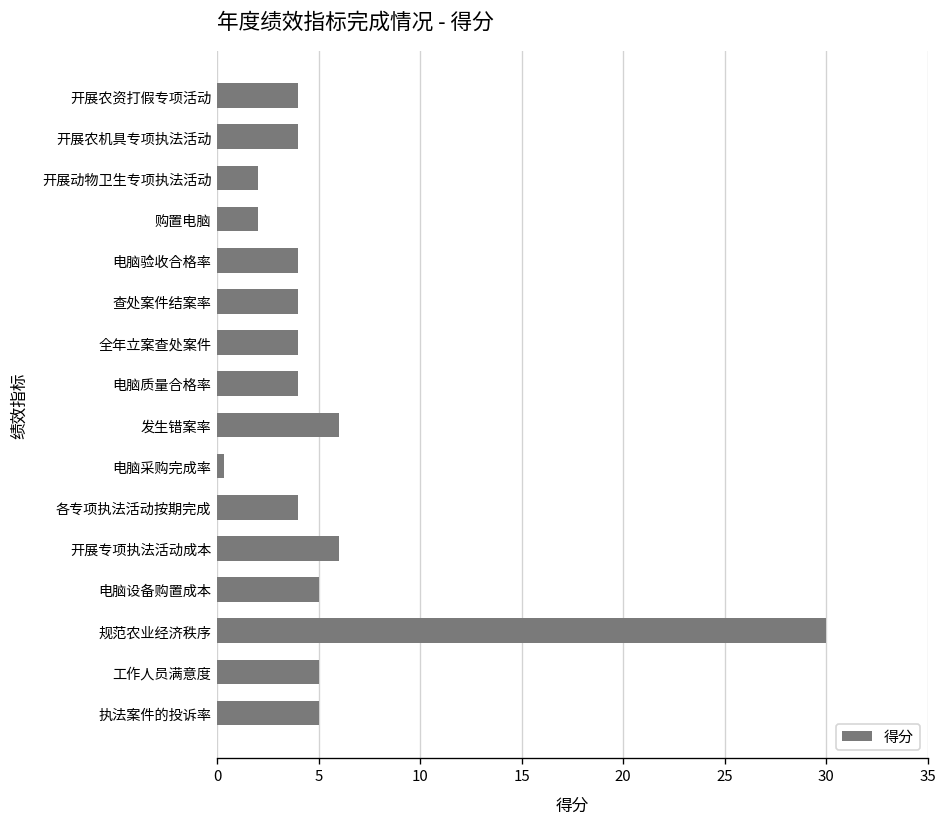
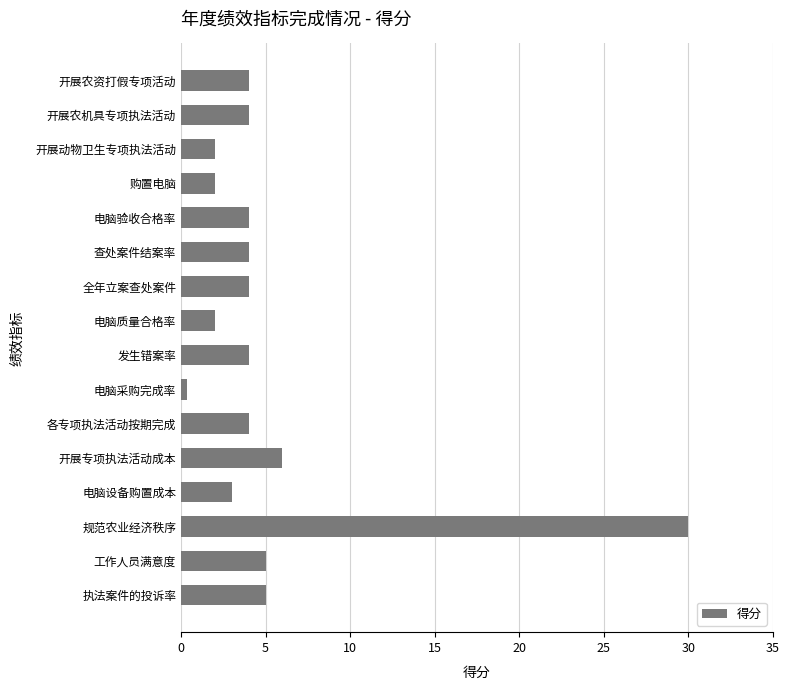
电脑质量合格率: 4 -> 2
发生错案率: 6 -> 4
电脑设备购置成本: 5 -> 3
